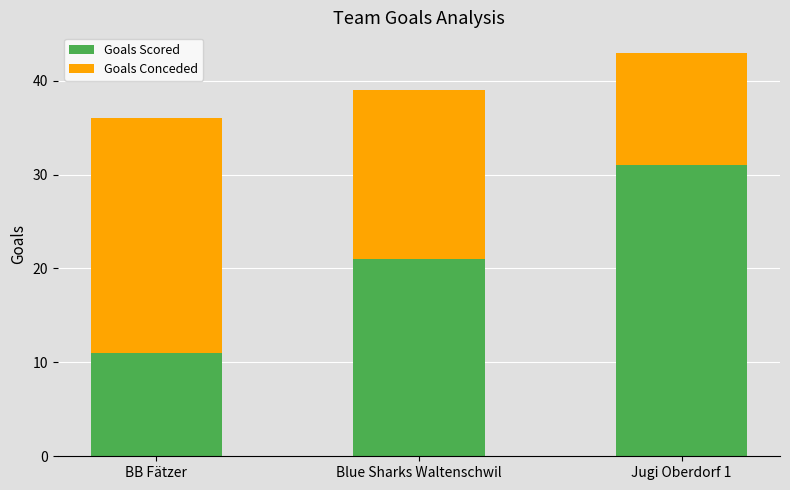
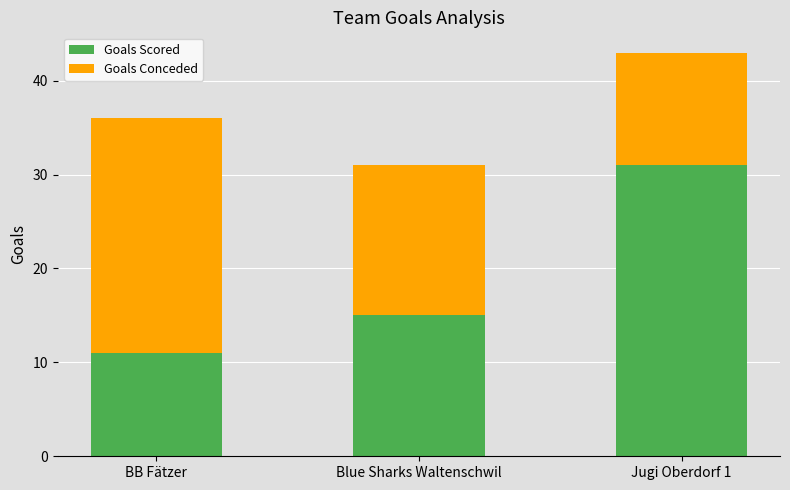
Goals Scored, Blue Sharks Waltenschwil: 21 -> 15
Goals Conceded, Blue Sharks Waltenschwil: 18 -> 16
